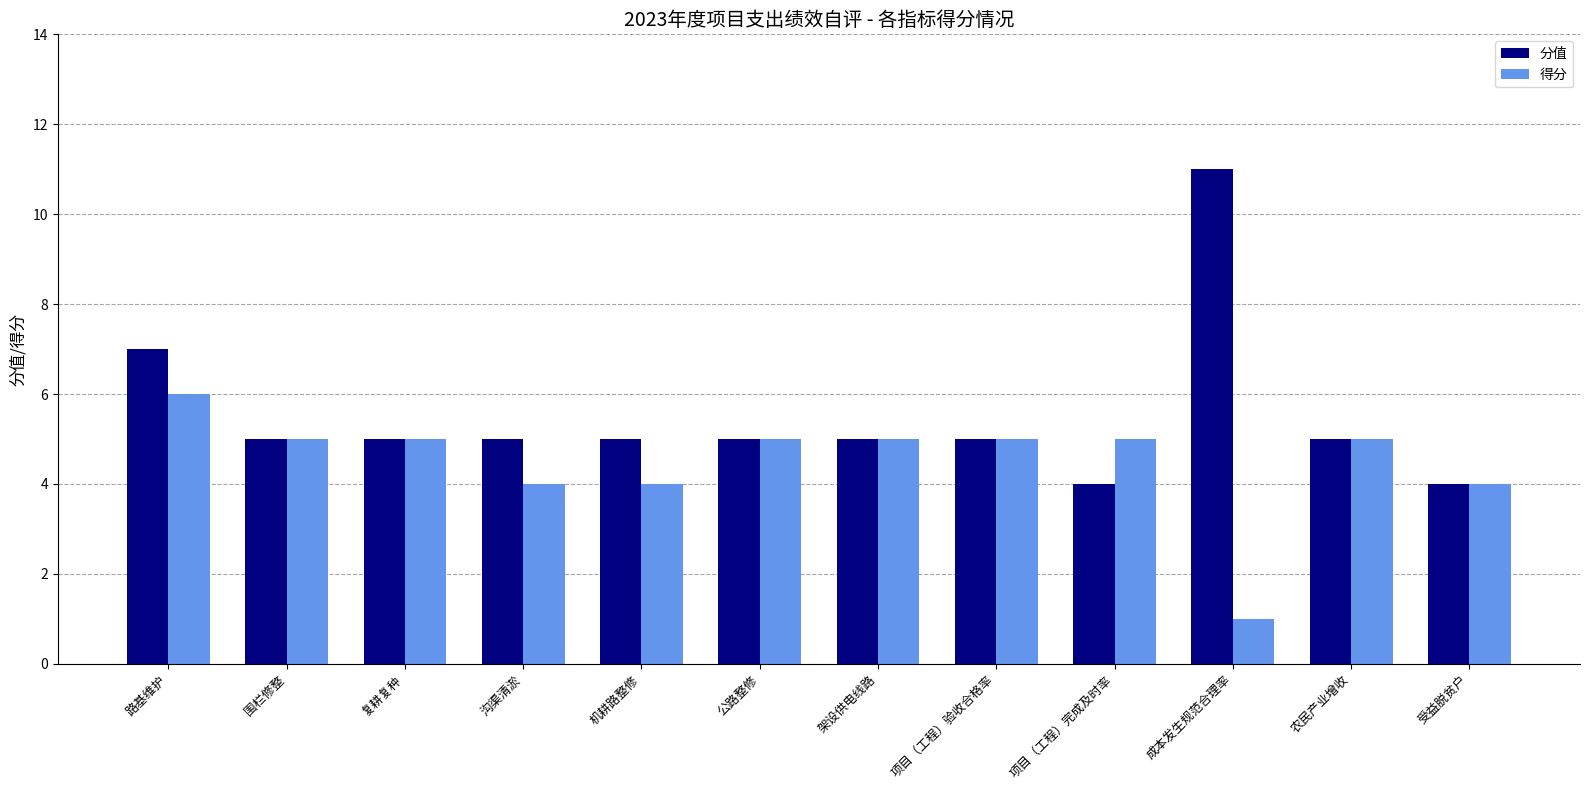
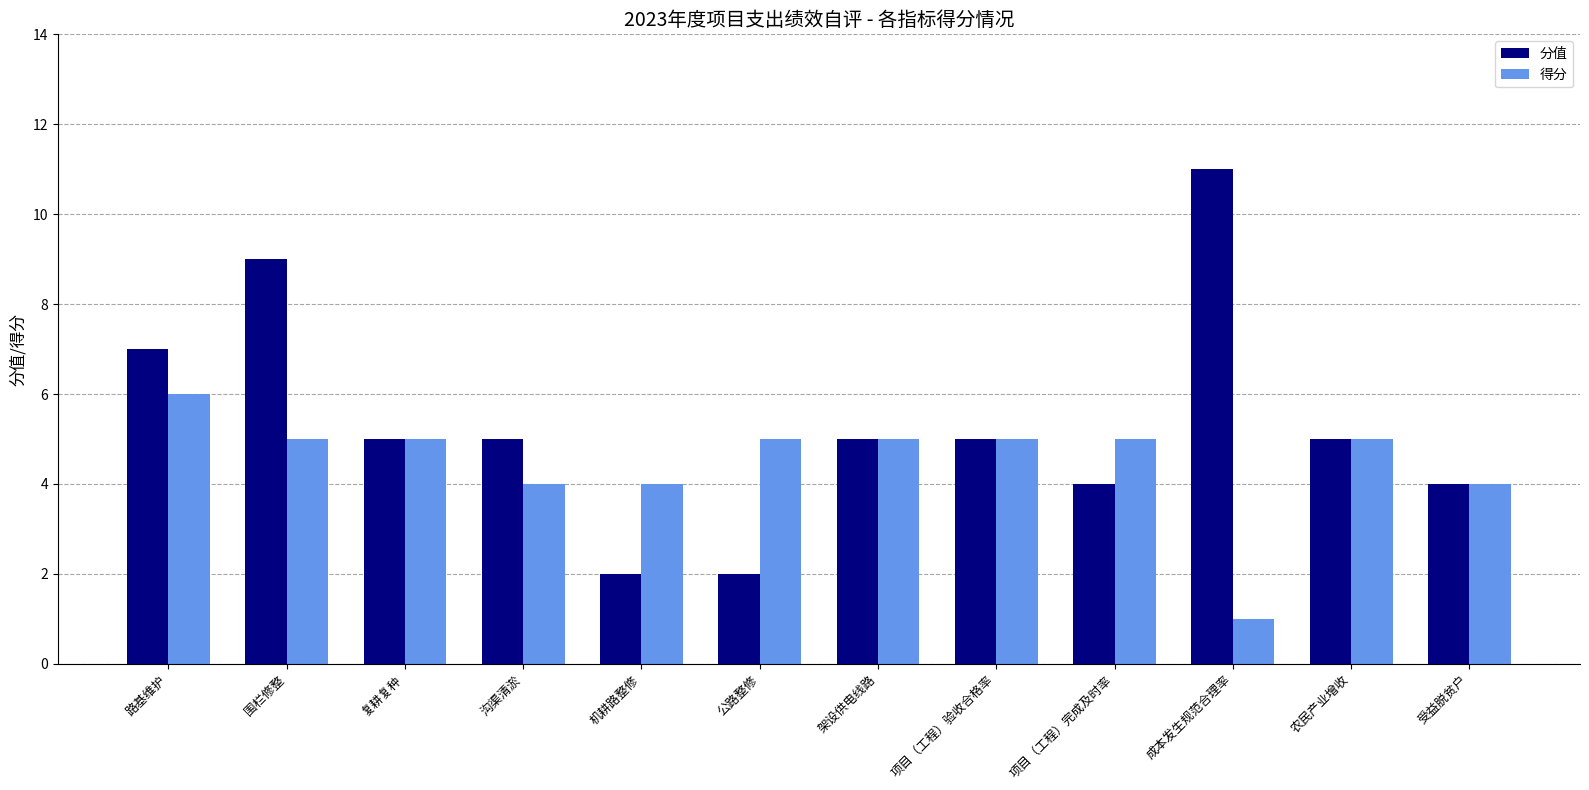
分值, 围栏修整: 5 -> 9
分值, 机耕路整修: 5 -> 2
分值, 公路整修: 5 -> 2
